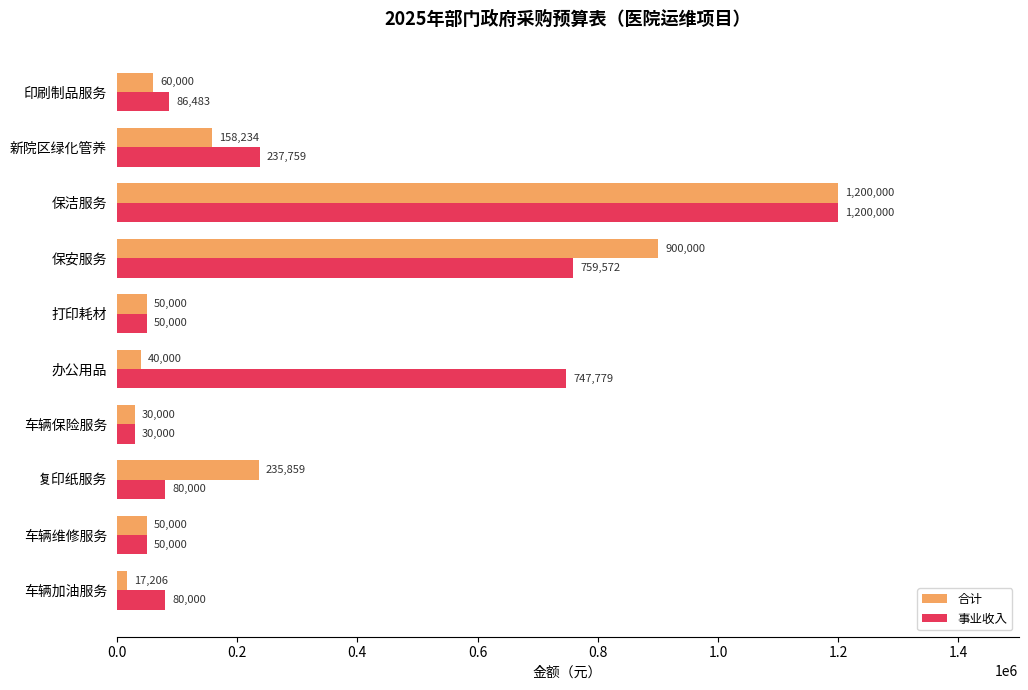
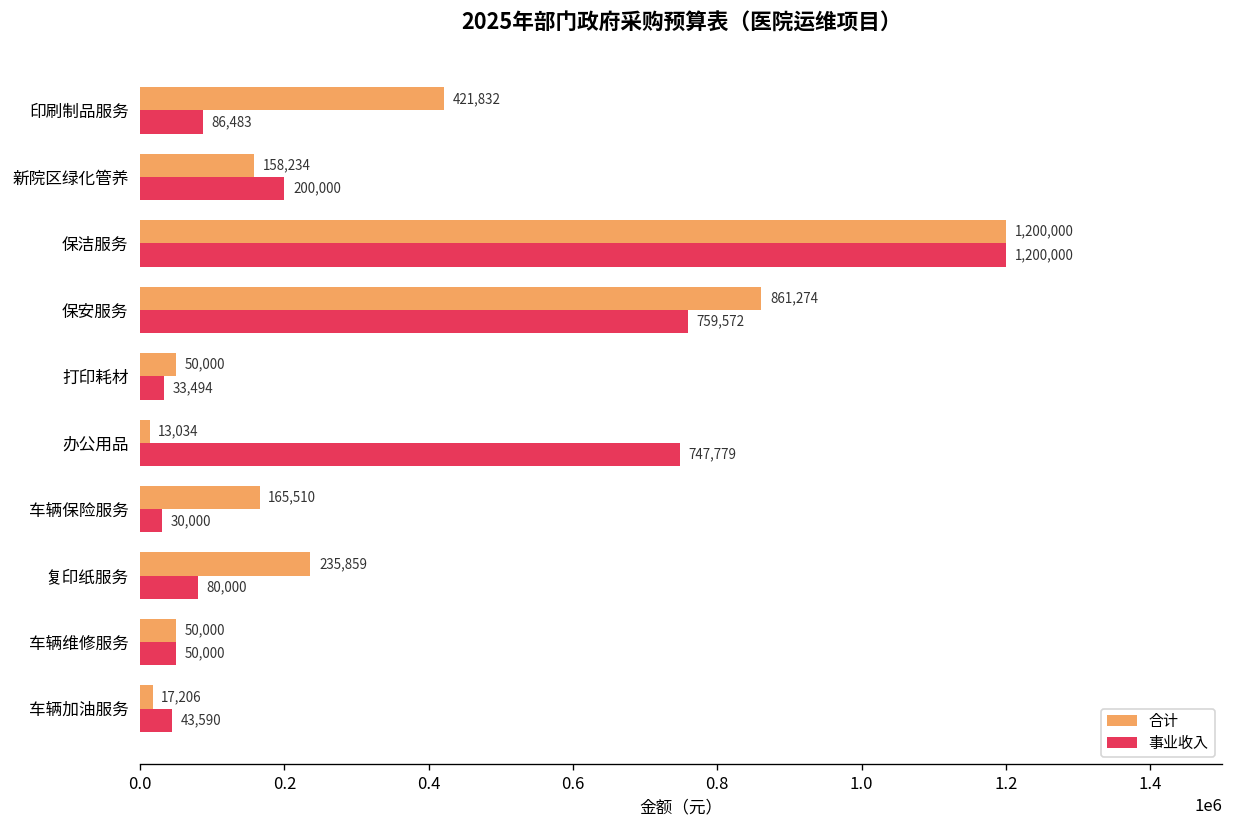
合计, 印刷制品服务: 60,000 -> 421,832
事业收入, 新院区绿化管养: 237,759 -> 200,000
合计, 保安服务: 900,000 -> 861,274
事业收入, 打印耗材: 50,000 -> 33,494
合计, 办公用品: 40,000 -> 13,034
合计, 车辆保险服务: 30,000 -> 165,510
事业收入, 车辆加油服务: 80,000 -> 43,590
